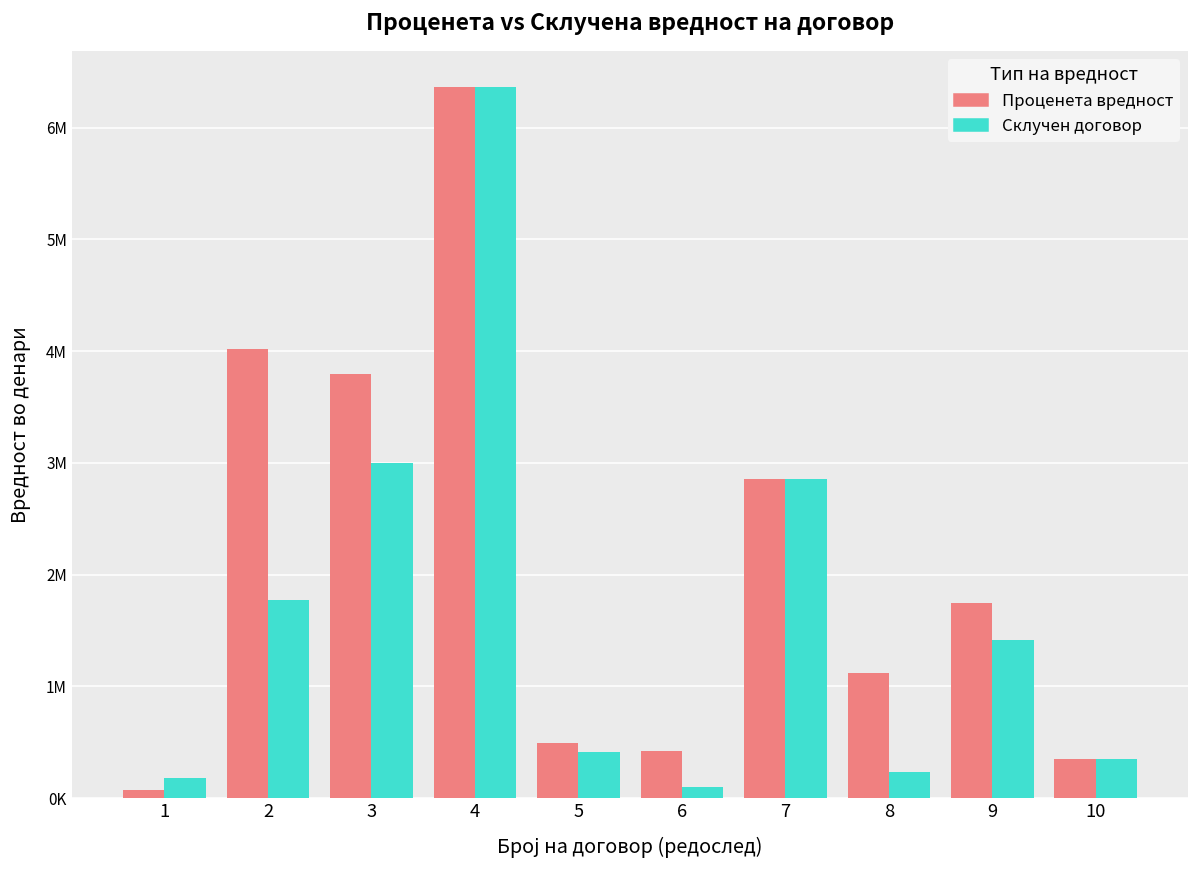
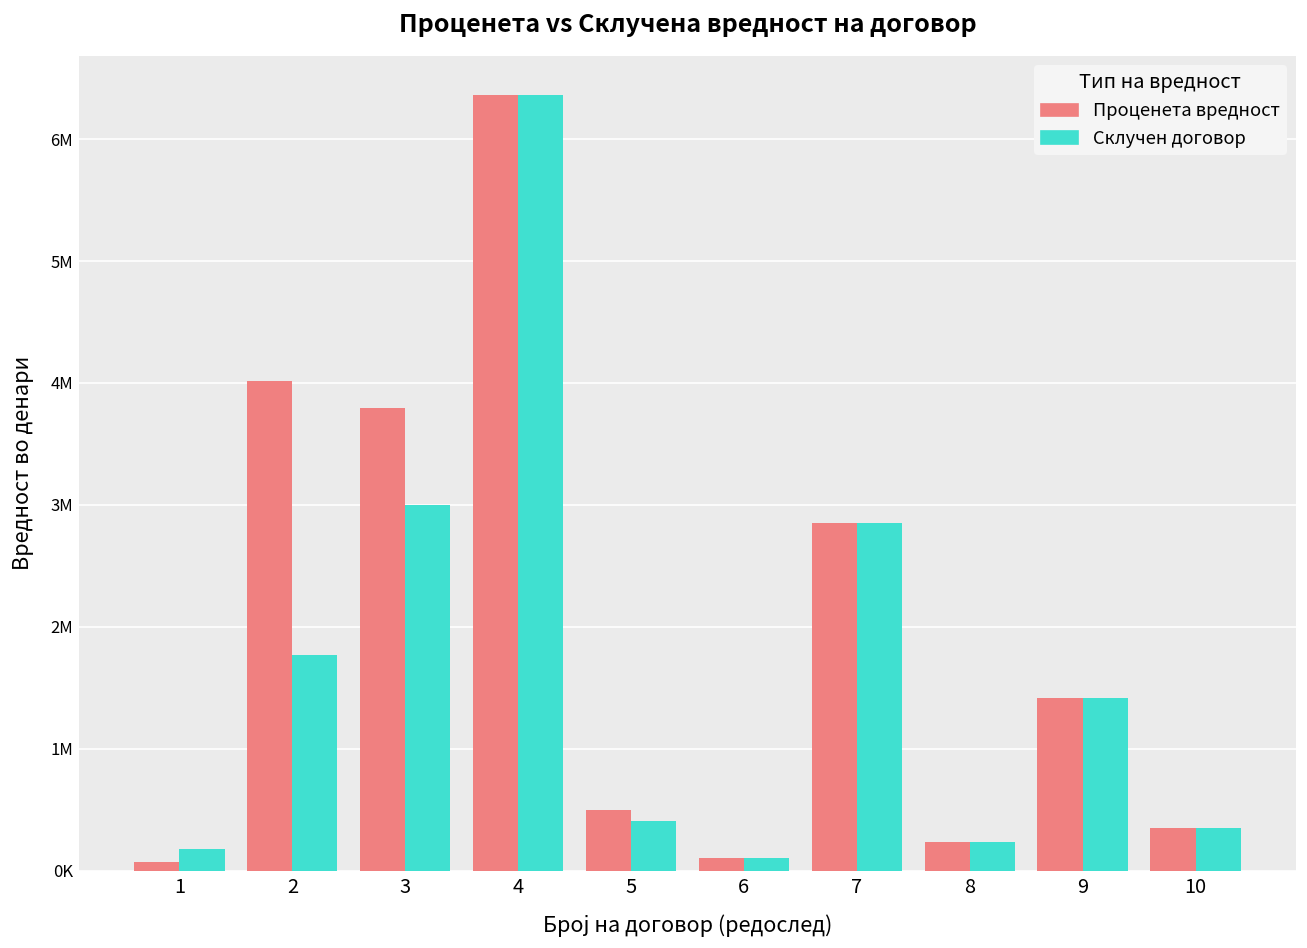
Проценета вредност, 6: 420000 -> 100000
Проценета вредност, 8: 1120000 -> 240000
Проценета вредност, 9: 1740000 -> 1420000
